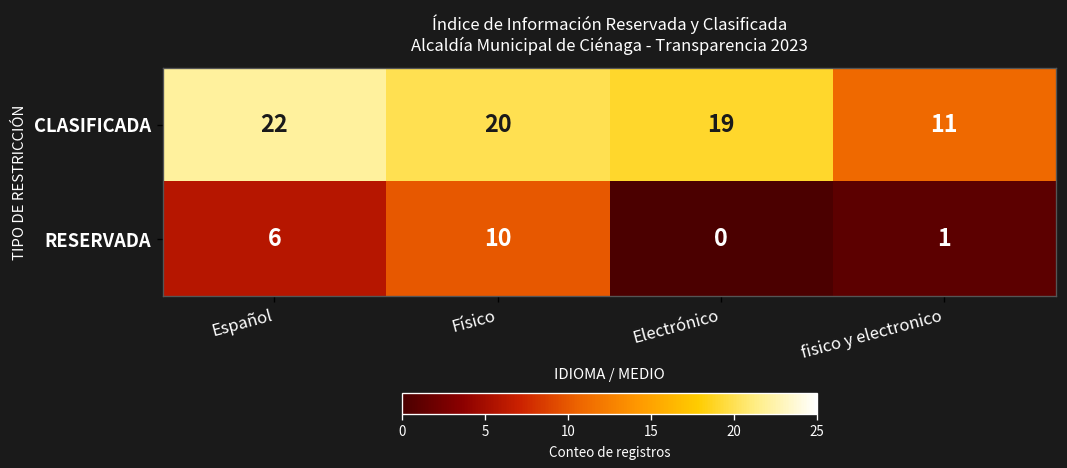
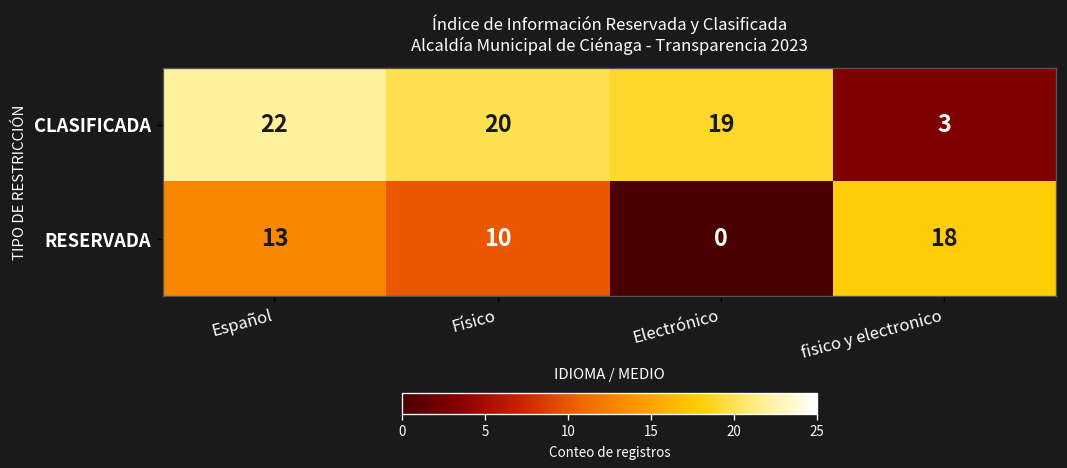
CLASIFICADA, fisico y electronico: 11 -> 3
RESERVADA, Español: 6 -> 13
RESERVADA, fisico y electronico: 1 -> 18
